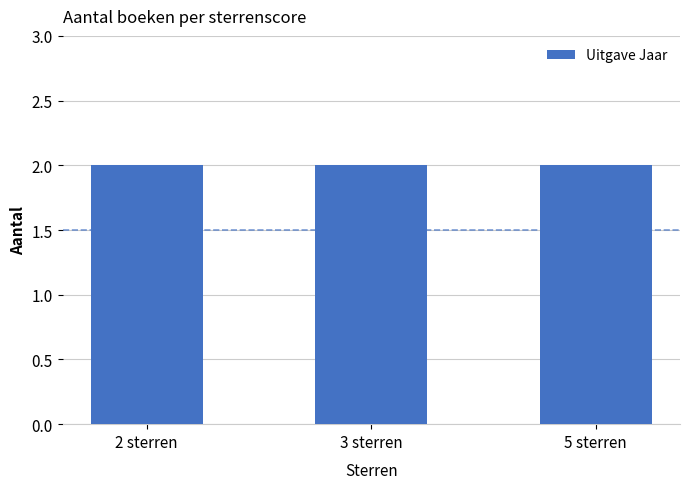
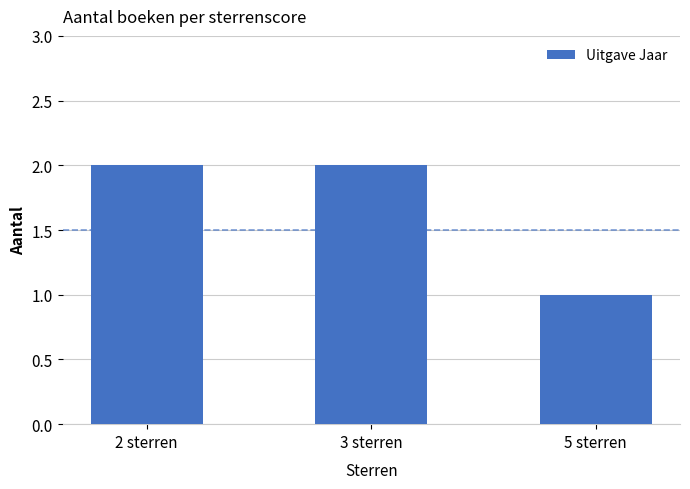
5 sterren: 2 -> 1
